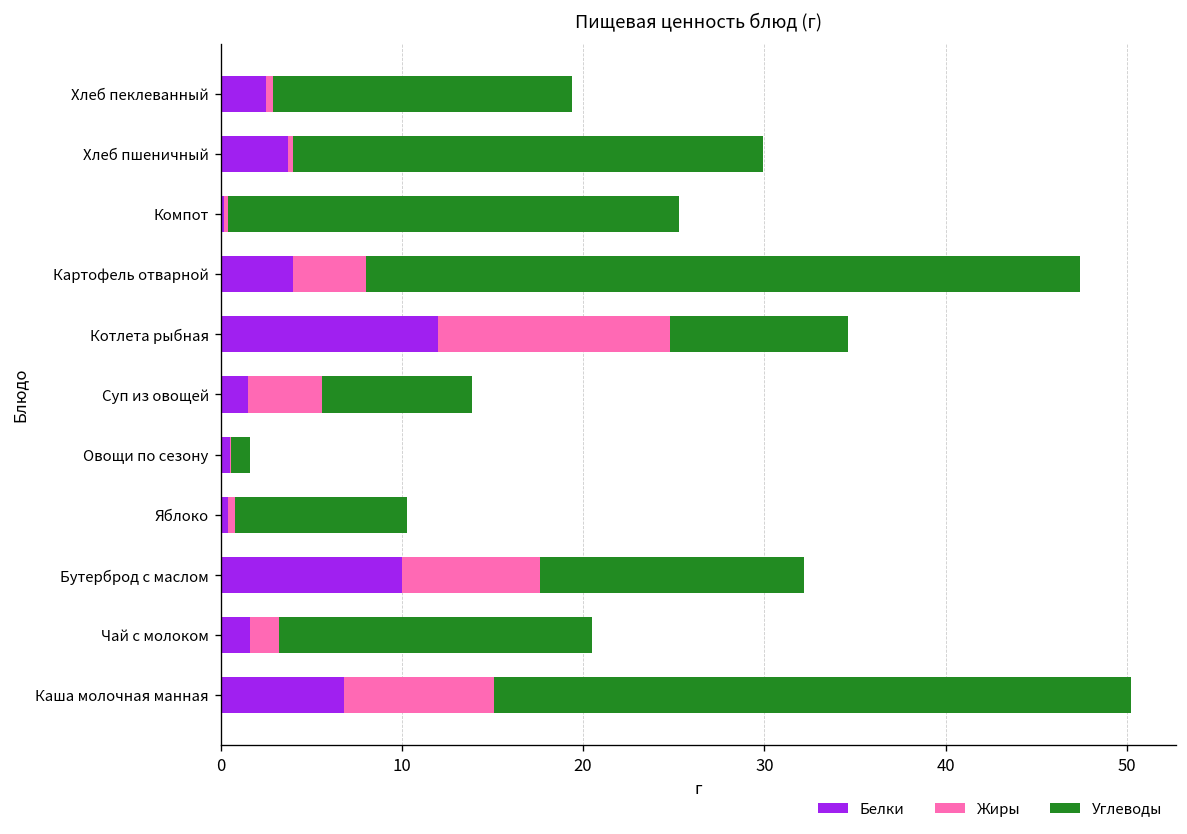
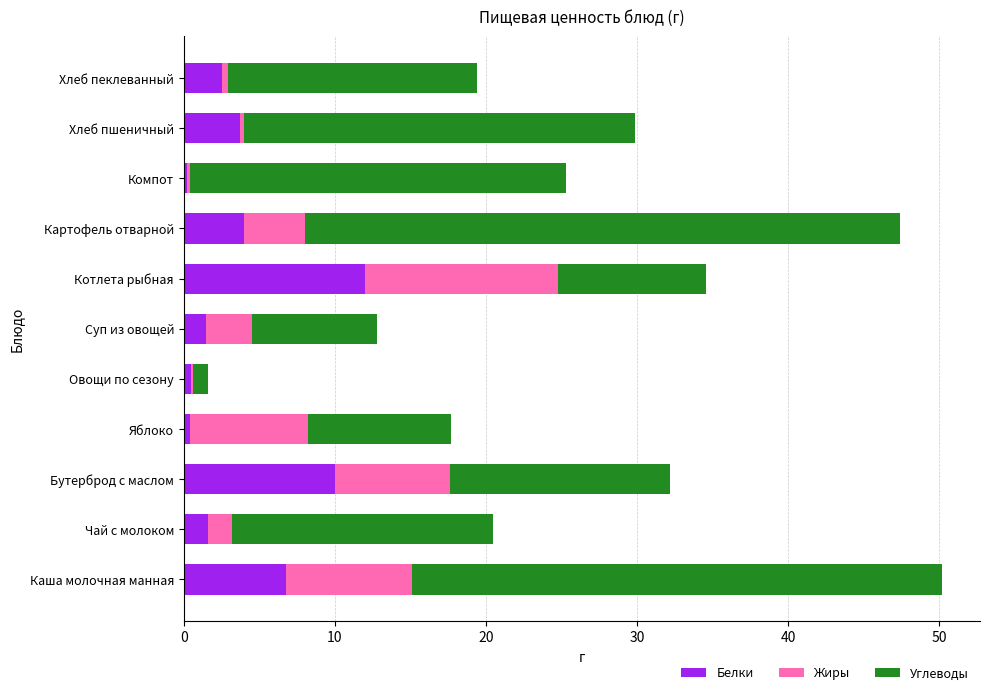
Жиры, Суп из овощей: 4.1 -> 3.0
Жиры, Яблоко: 0.4 -> 7.8
